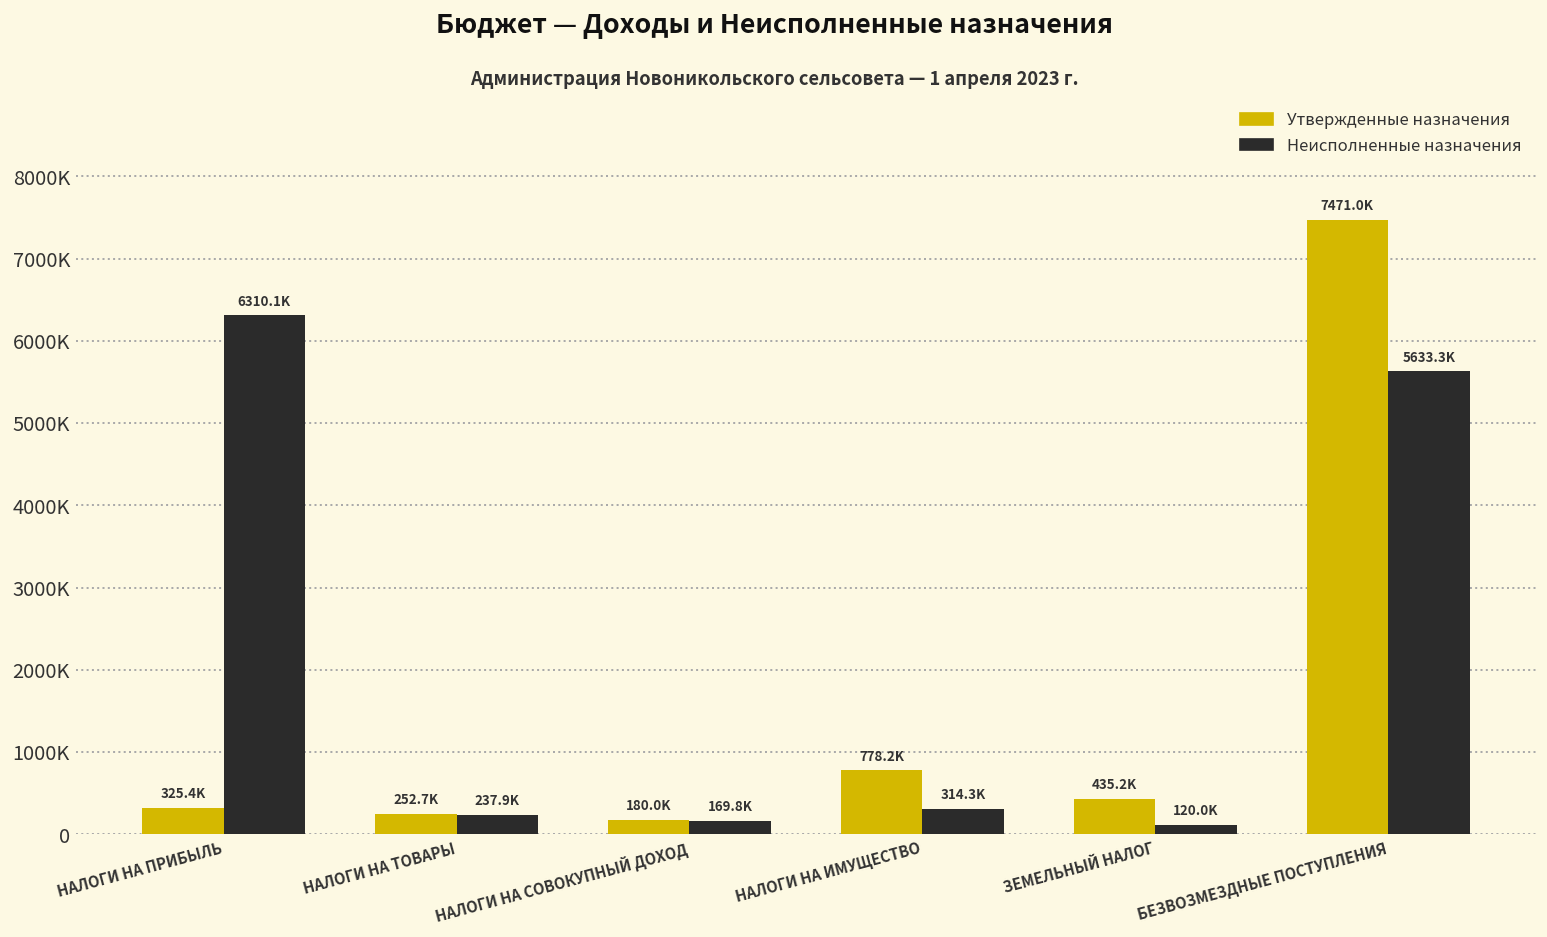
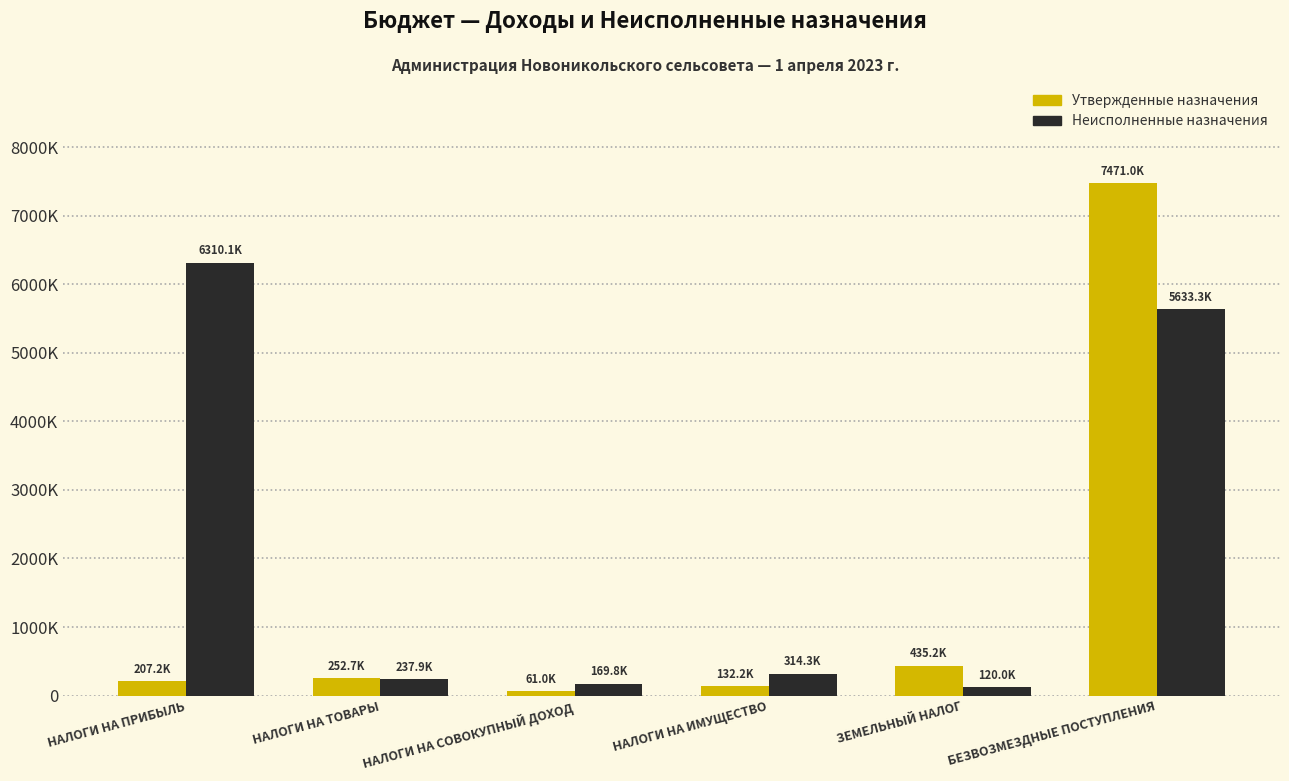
Утвержденные назначения, НАЛОГИ НА ПРИБЫЛЬ: 325.4K -> 207.2K
Утвержденные назначения, НАЛОГИ НА СОВОКУПНЫЙ ДОХОД: 180.0K -> 61.0K
Утвержденные назначения, НАЛОГИ НА ИМУЩЕСТВО: 778.2K -> 132.2K
